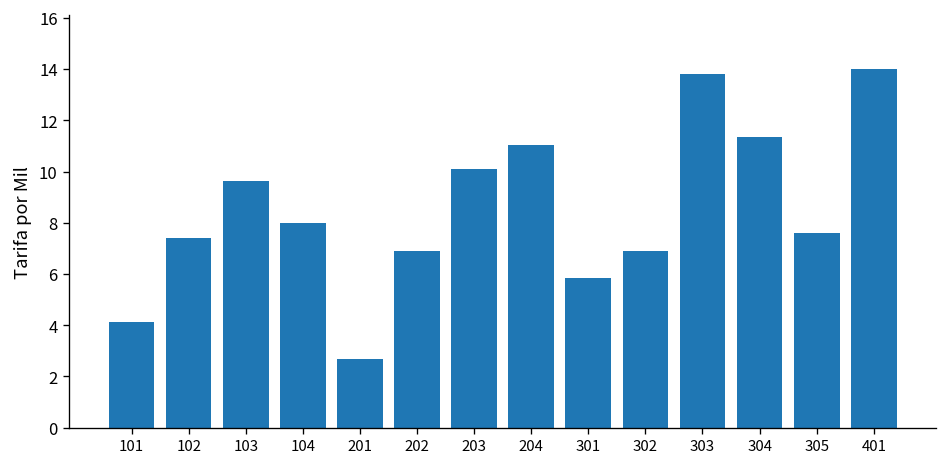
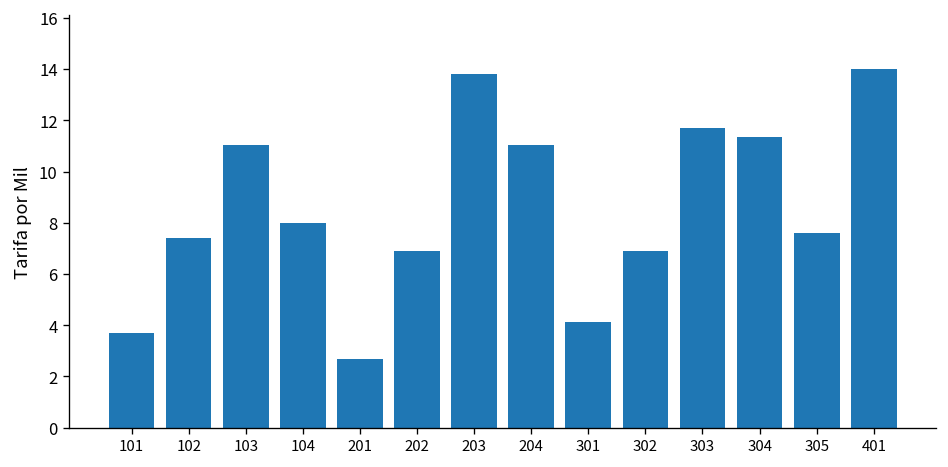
101: 4.1 -> 3.7
103: 9.6 -> 11.0
203: 10.1 -> 13.8
301: 5.9 -> 4.1
303: 13.8 -> 11.7
